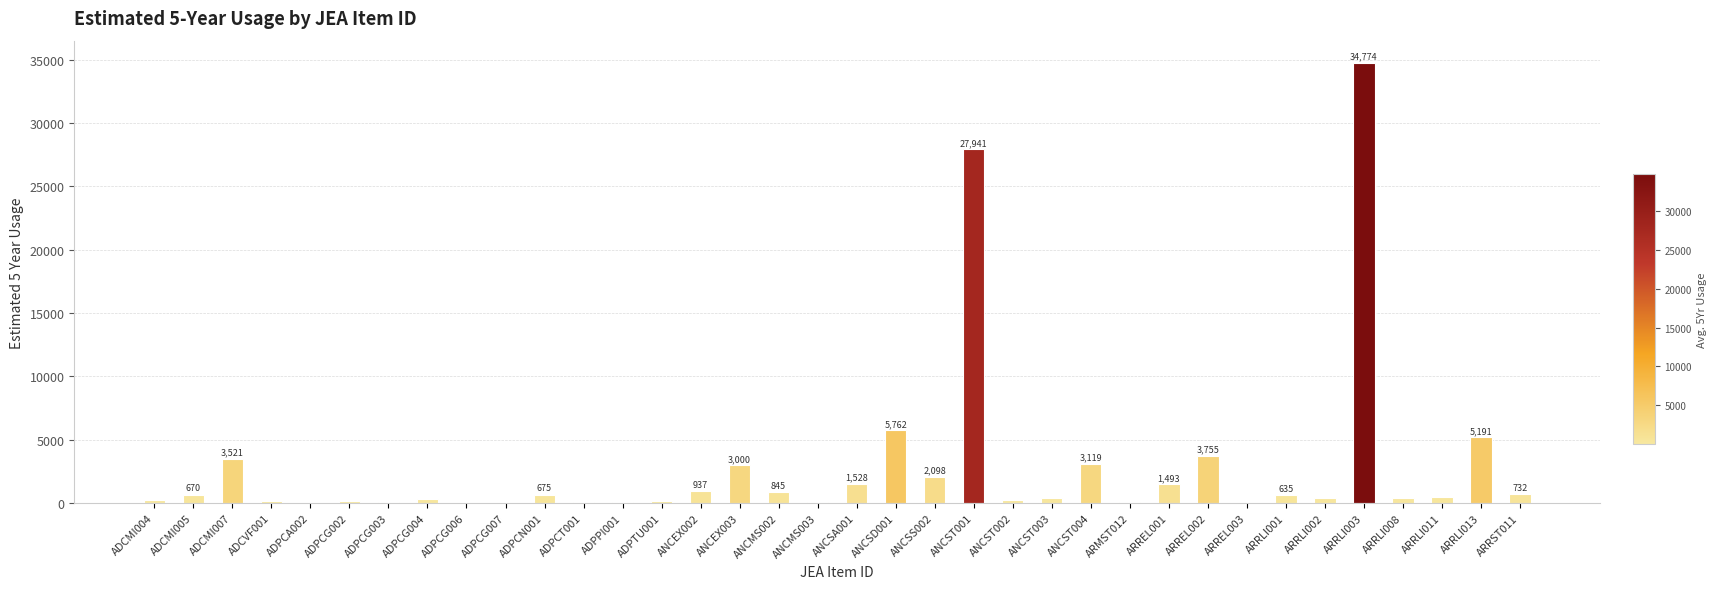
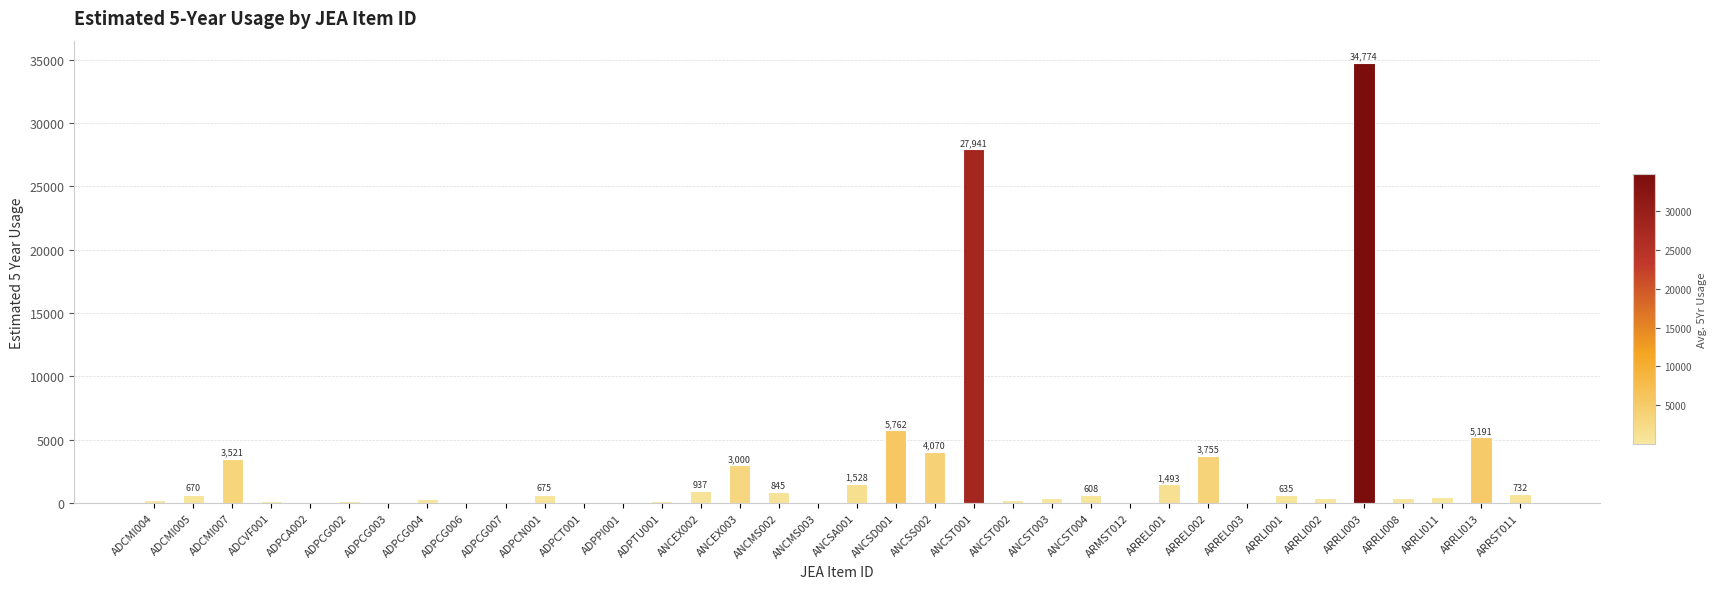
ANCSS002: 2,098 -> 4,070
ANCST004: 3,119 -> 608
